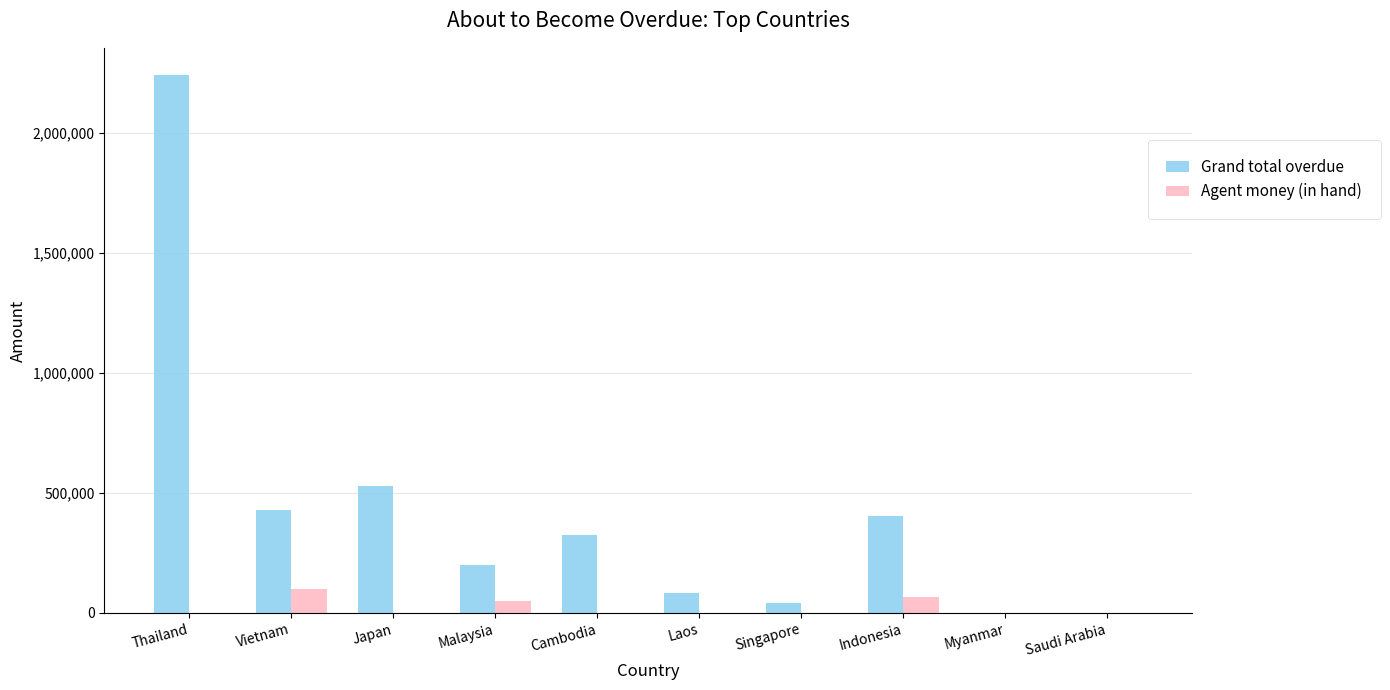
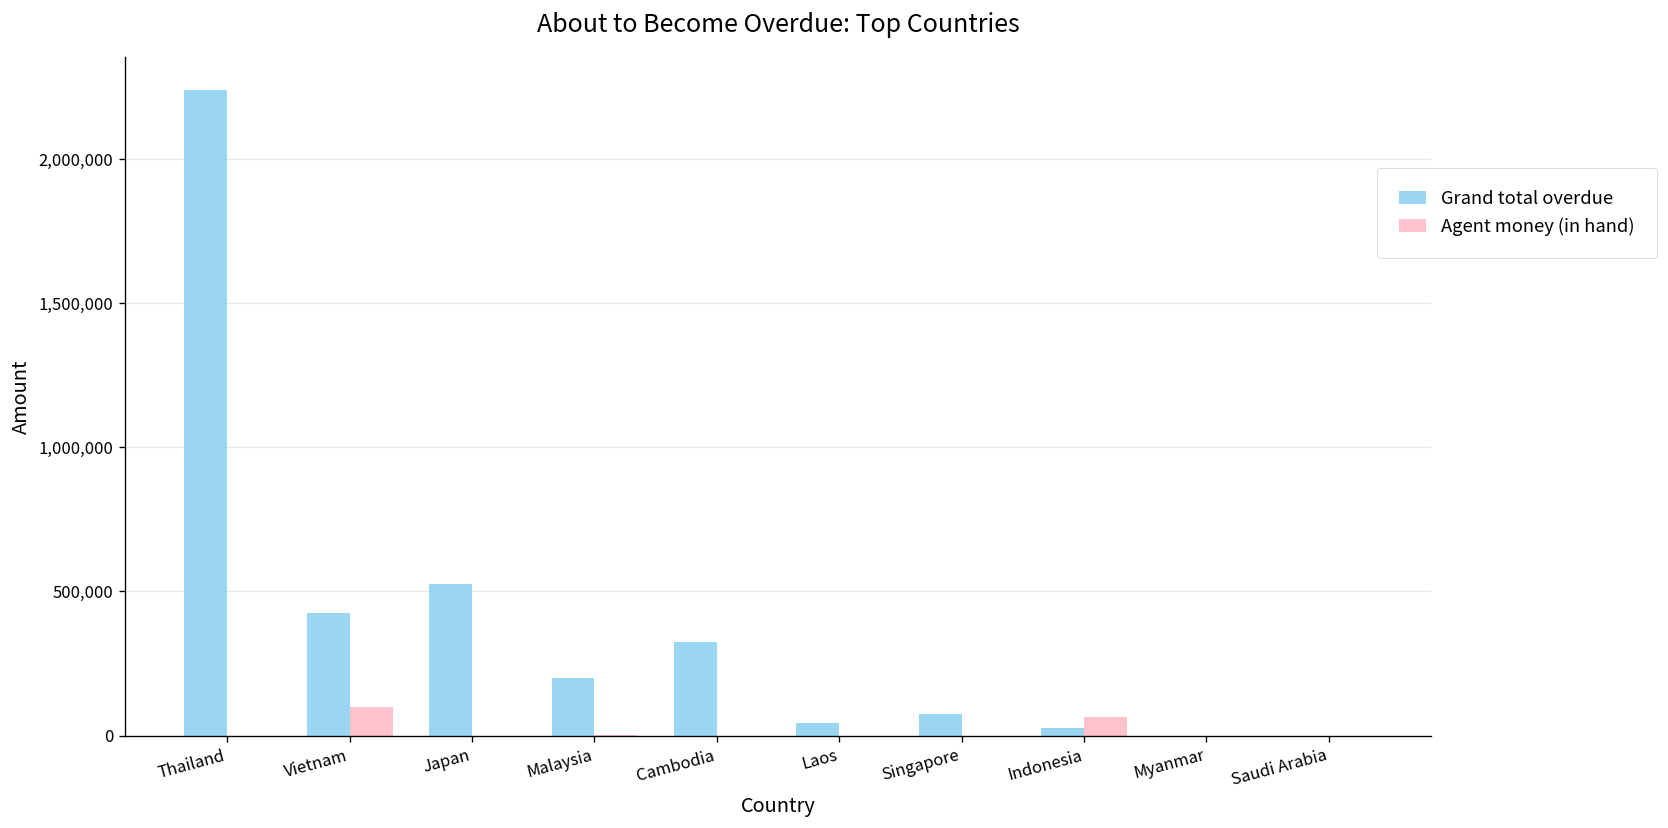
Agent money (in hand), Malaysia: 50,000 -> 0
Grand total overdue, Laos: 80,000 -> 40,000
Grand total overdue, Singapore: 40,000 -> 70,000
Grand total overdue, Indonesia: 400,000 -> 30,000
